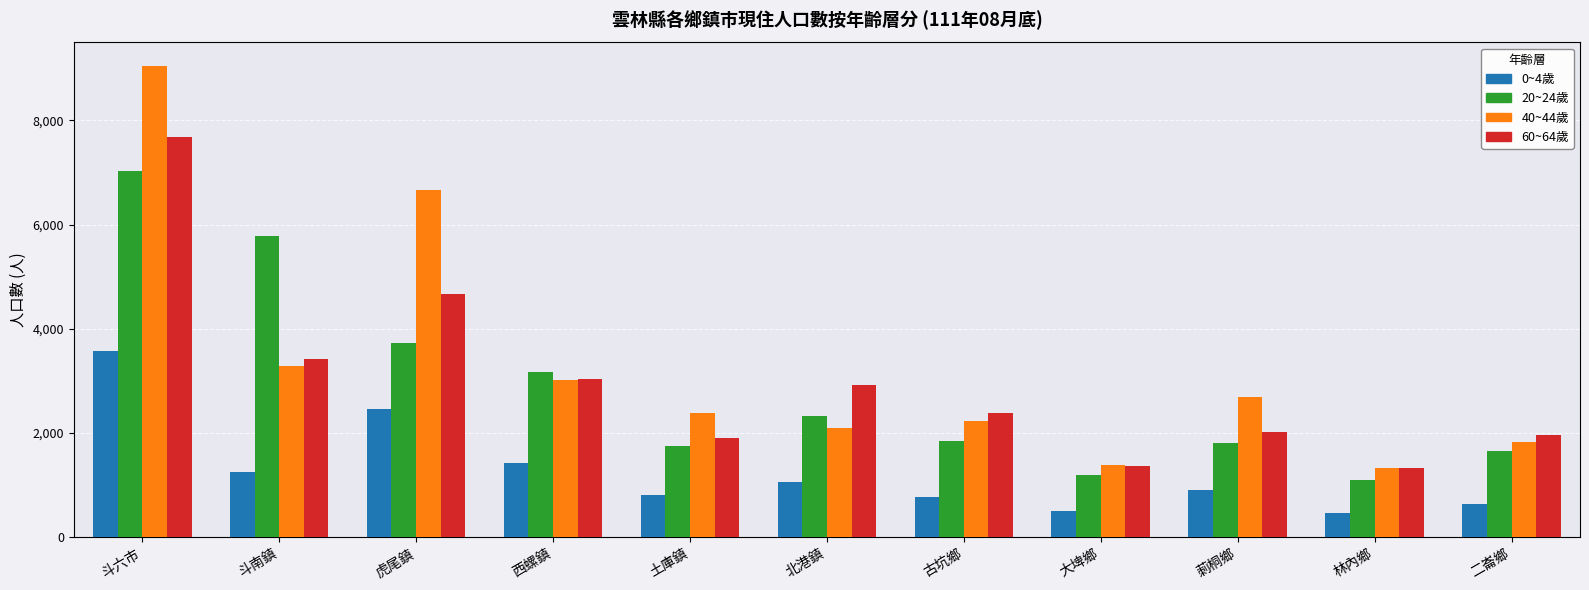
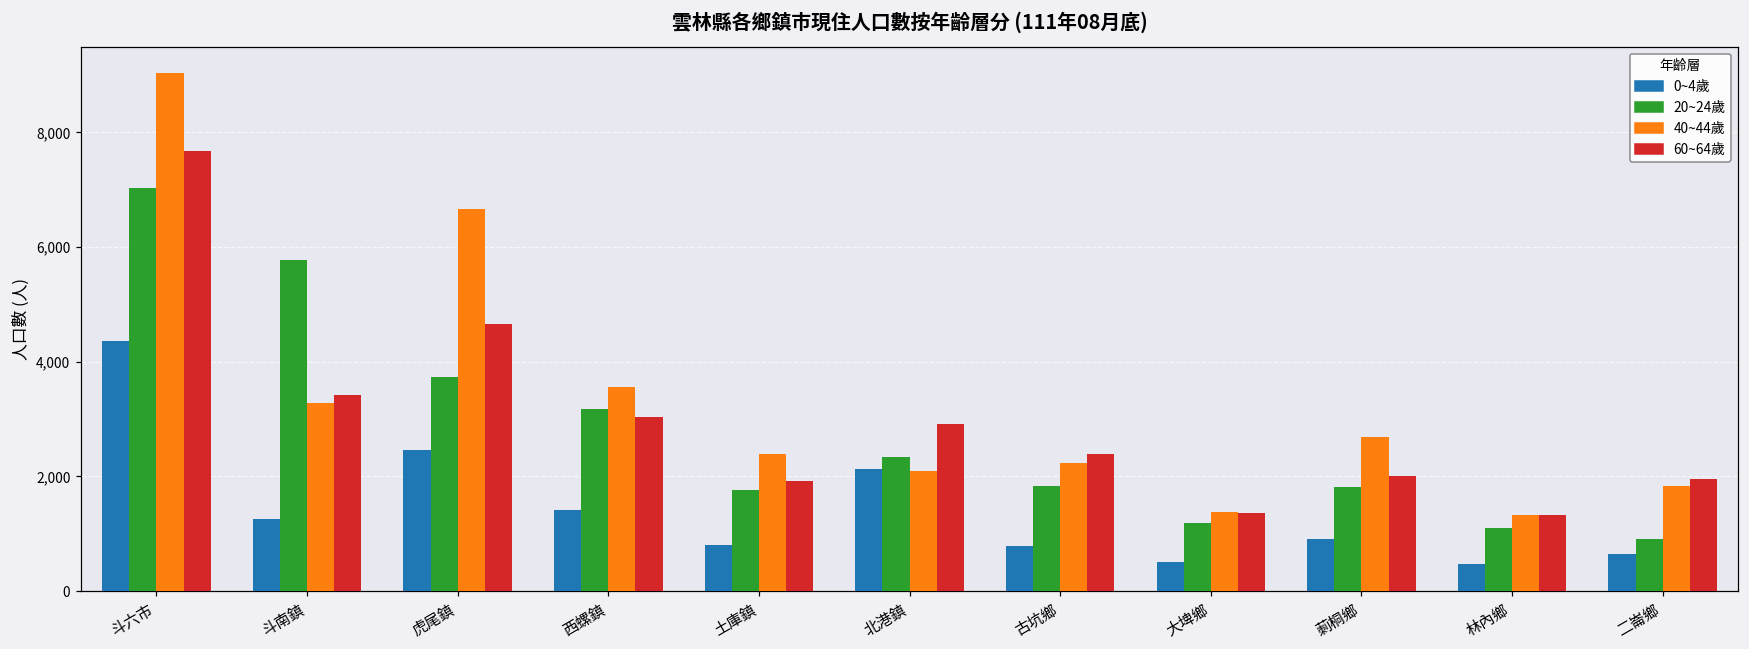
0~4歲, 斗六市: 3,600 -> 4,400
40~44歲, 西螺鎮: 3,000 -> 3,600
0~4歲, 北港鎮: 1,100 -> 2,100
20~24歲, 二崙鄉: 1,700 -> 900
